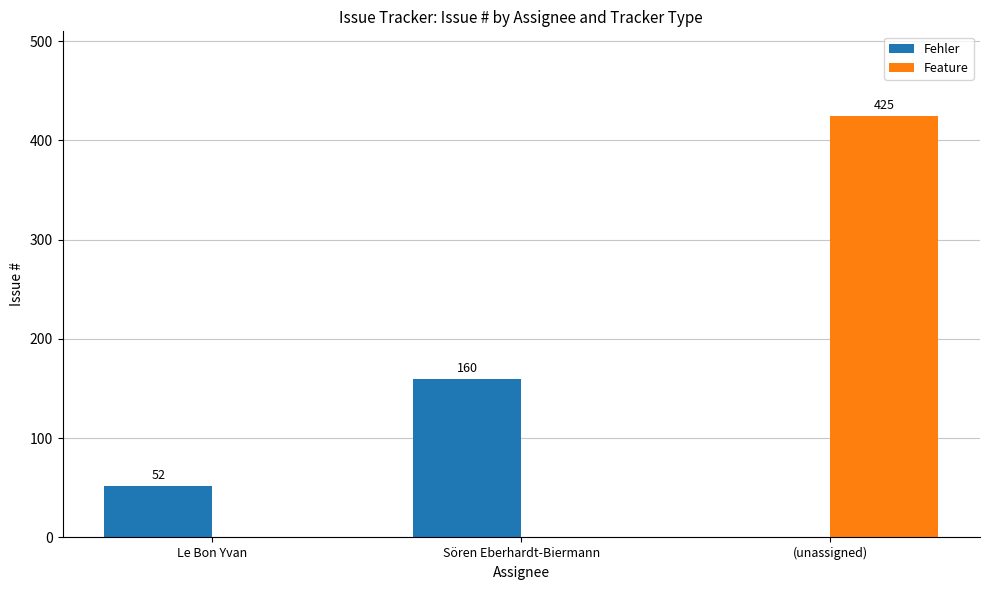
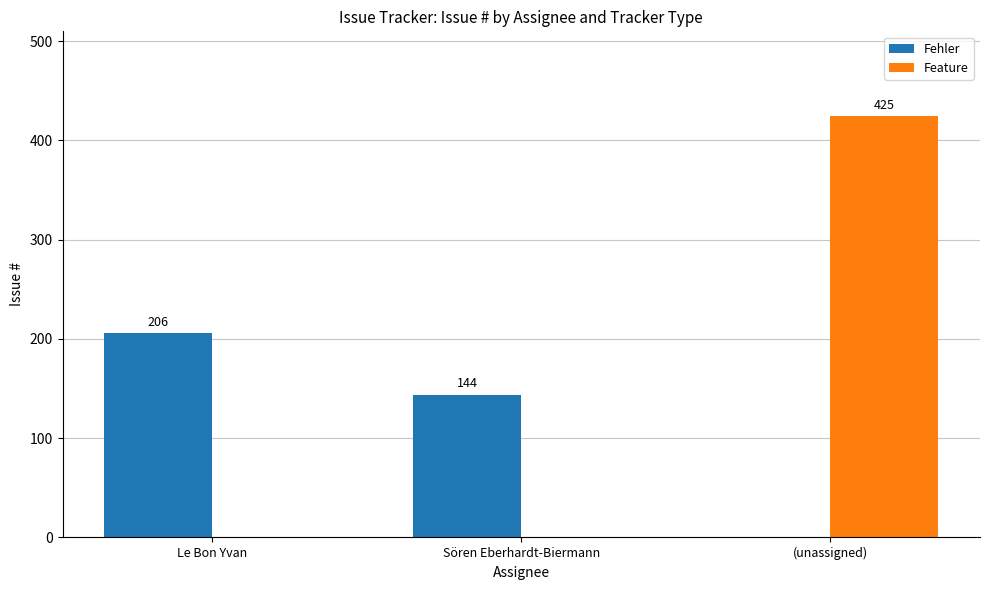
Fehler, Le Bon Yvan: 52 -> 206
Fehler, Sören Eberhardt-Biermann: 160 -> 144
